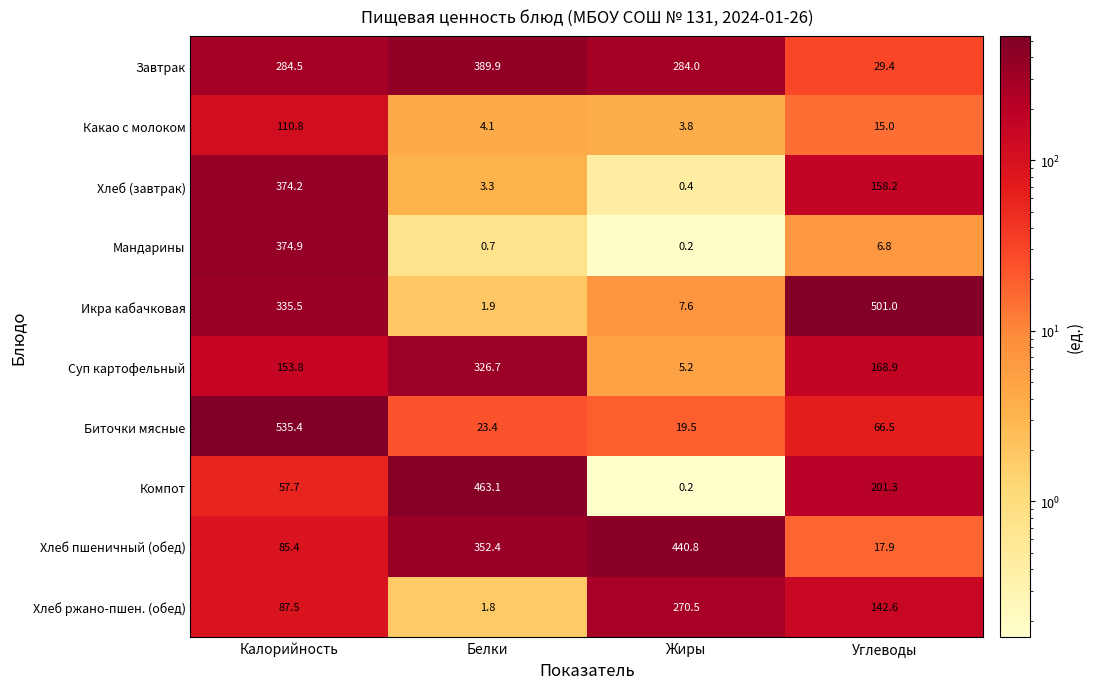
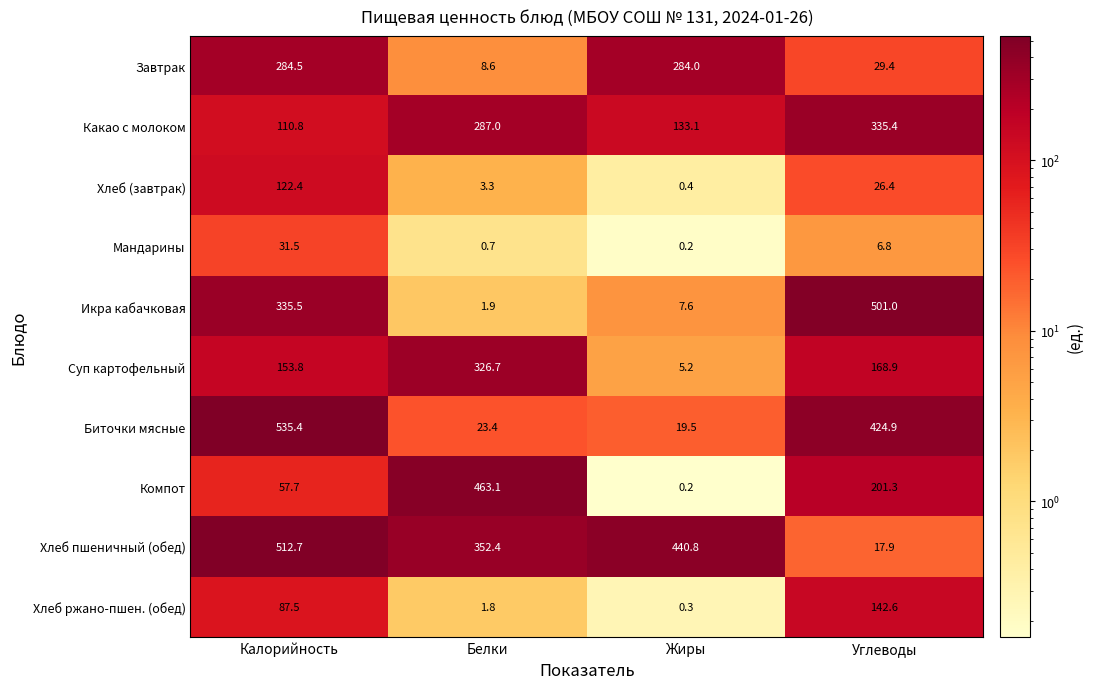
Завтрак, Белки: 389.9 -> 8.6
Какао с молоком, Белки: 4.1 -> 287.0
Какао с молоком, Жиры: 3.8 -> 133.1
Какао с молоком, Углеводы: 15.0 -> 335.4
Хлеб (завтрак), Калорийность: 374.2 -> 122.4
Хлеб (завтрак), Углеводы: 158.2 -> 26.4
Мандарины, Калорийность: 374.9 -> 31.5
Биточки мясные, Углеводы: 66.5 -> 424.9
Хлеб пшеничный (обед), Калорийность: 85.4 -> 512.7
Хлеб ржано-пшен. (обед), Жиры: 270.5 -> 0.3
